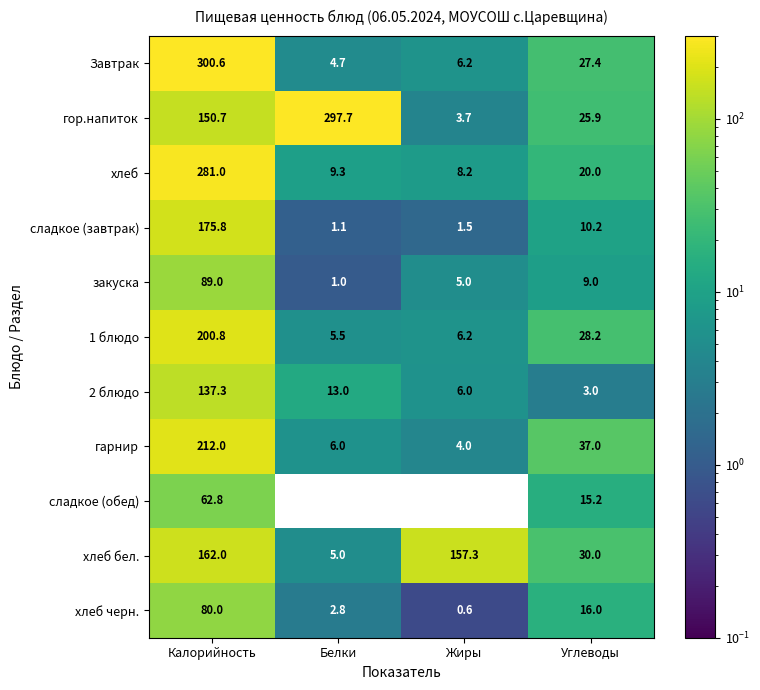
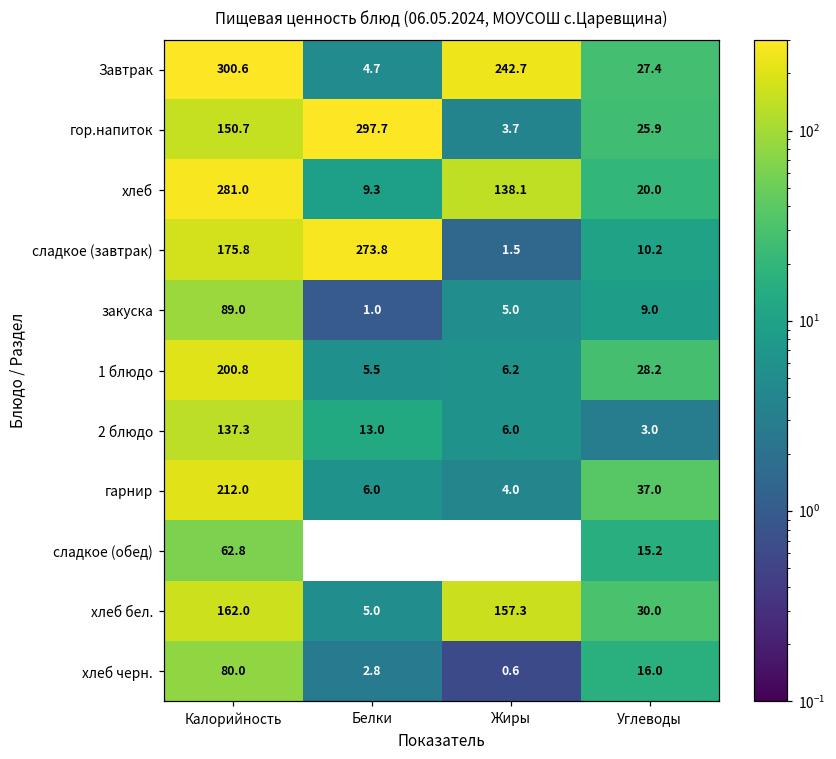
Завтрак, Жиры: 6.2 -> 242.7
хлеб, Жиры: 8.2 -> 138.1
сладкое (завтрак), Белки: 1.1 -> 273.8
